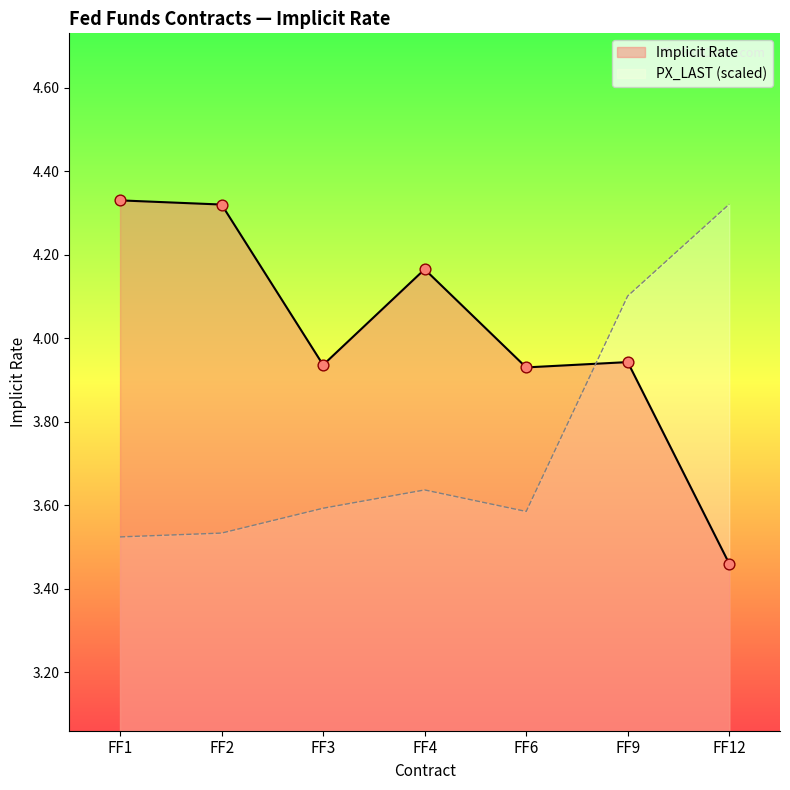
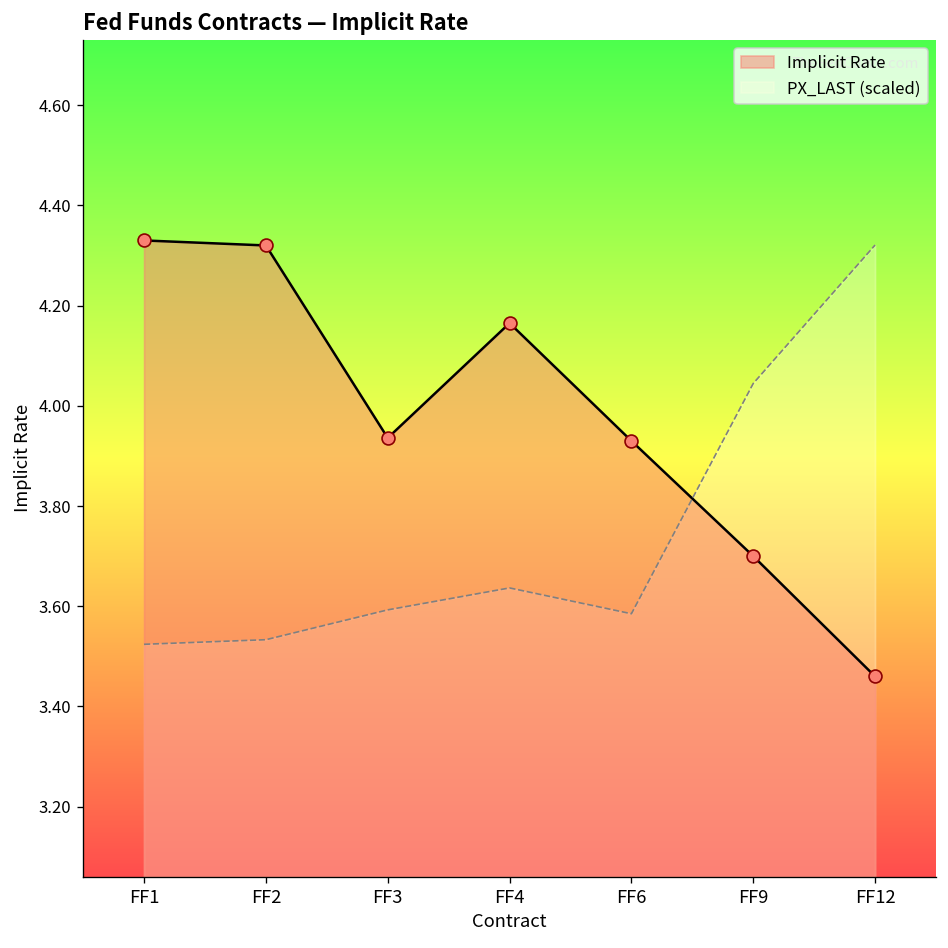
Implicit Rate, FF9: 3.94 -> 3.70
PX_LAST (scaled), FF9: 4.10 -> 4.04
